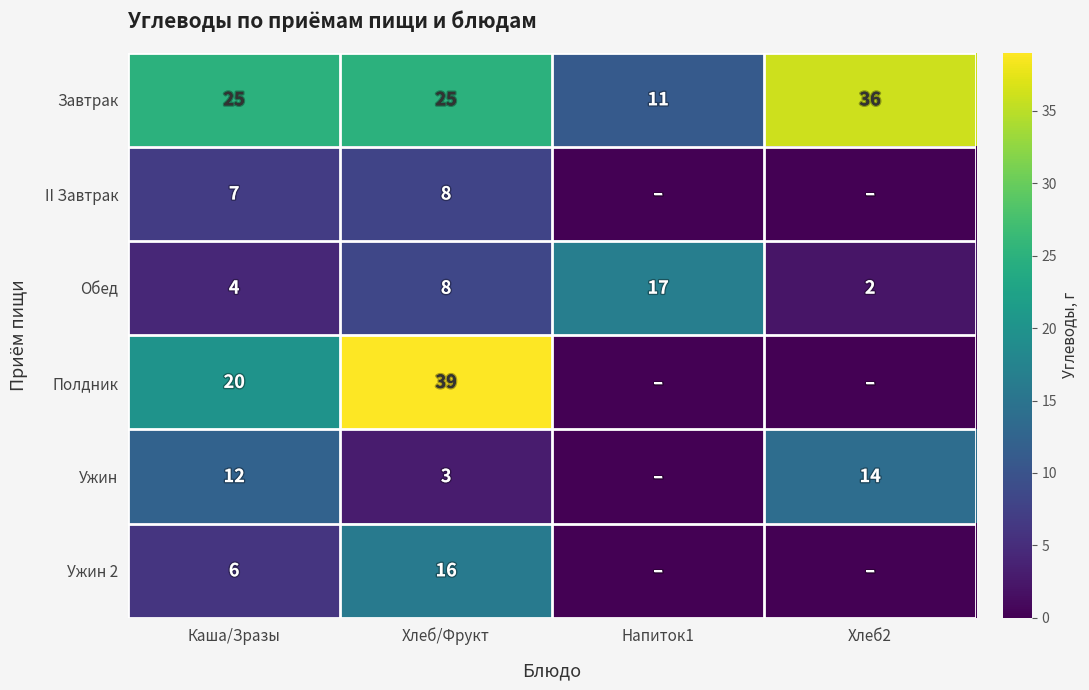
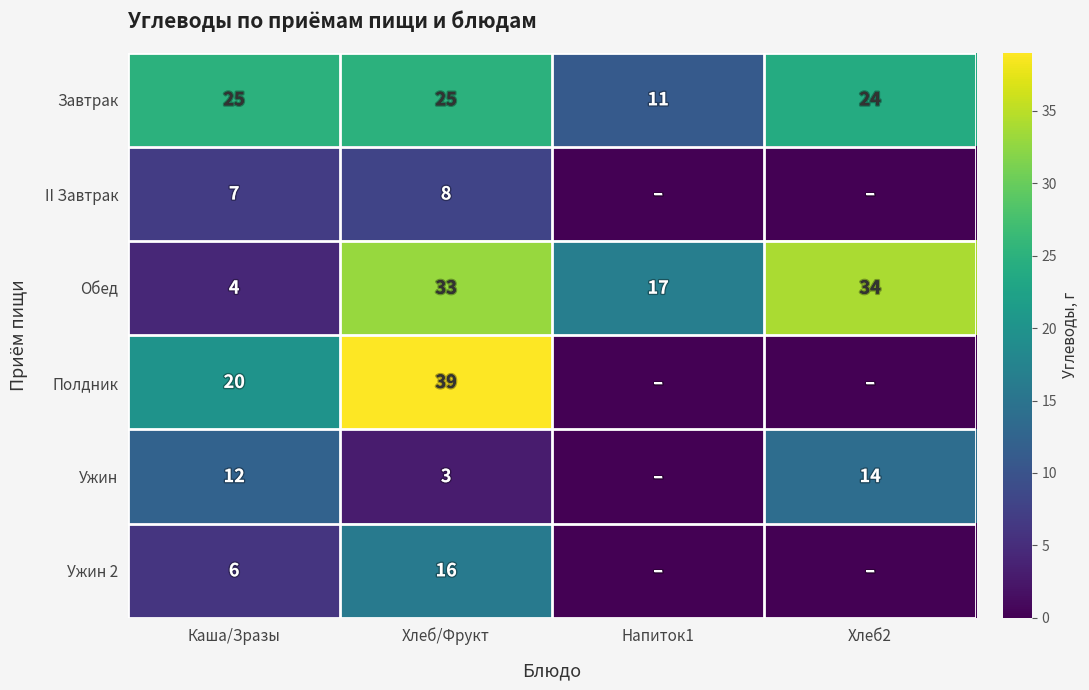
Завтрак, Хлеб2: 36 -> 24
Обед, Хлеб/Фрукт: 8 -> 33
Обед, Хлеб2: 2 -> 34
